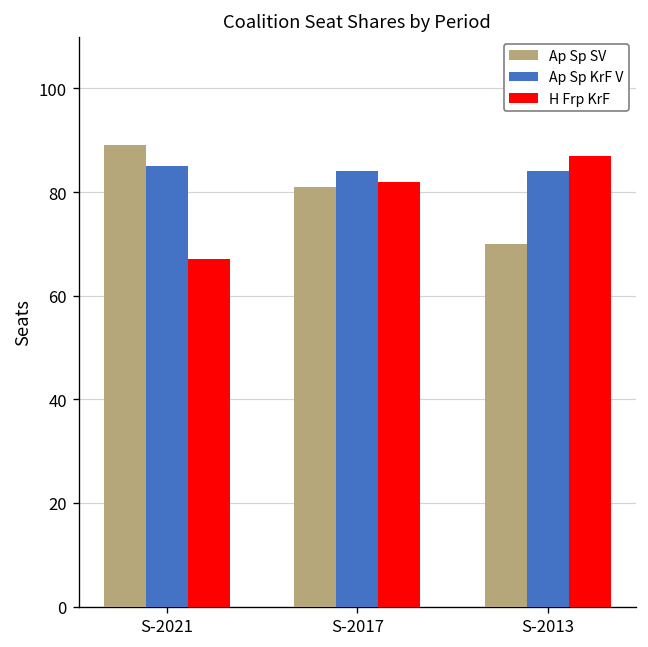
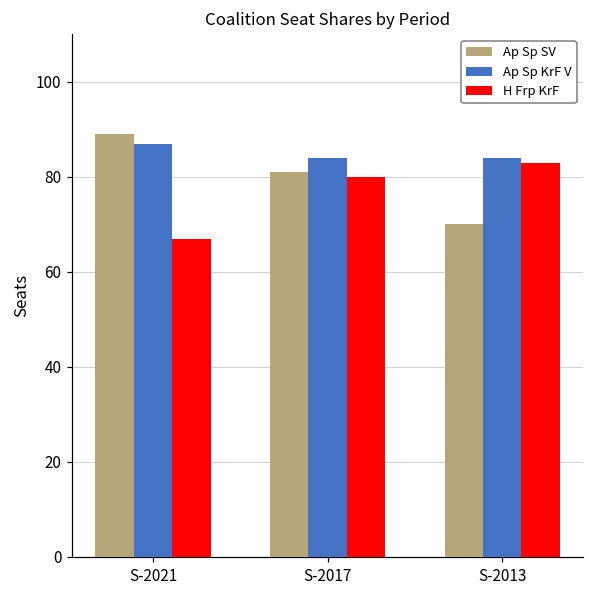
Ap Sp KrF V, S-2021: 85 -> 87
H Frp KrF, S-2017: 82 -> 80
H Frp KrF, S-2013: 87 -> 83
